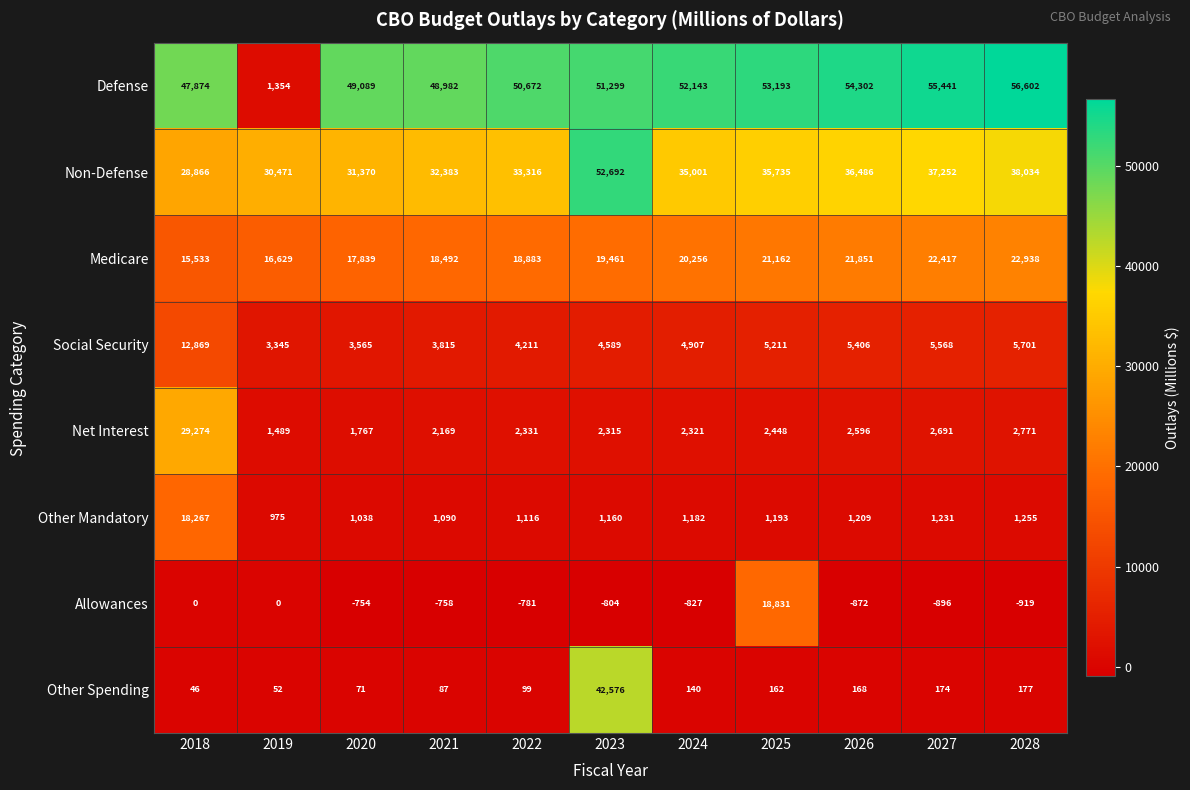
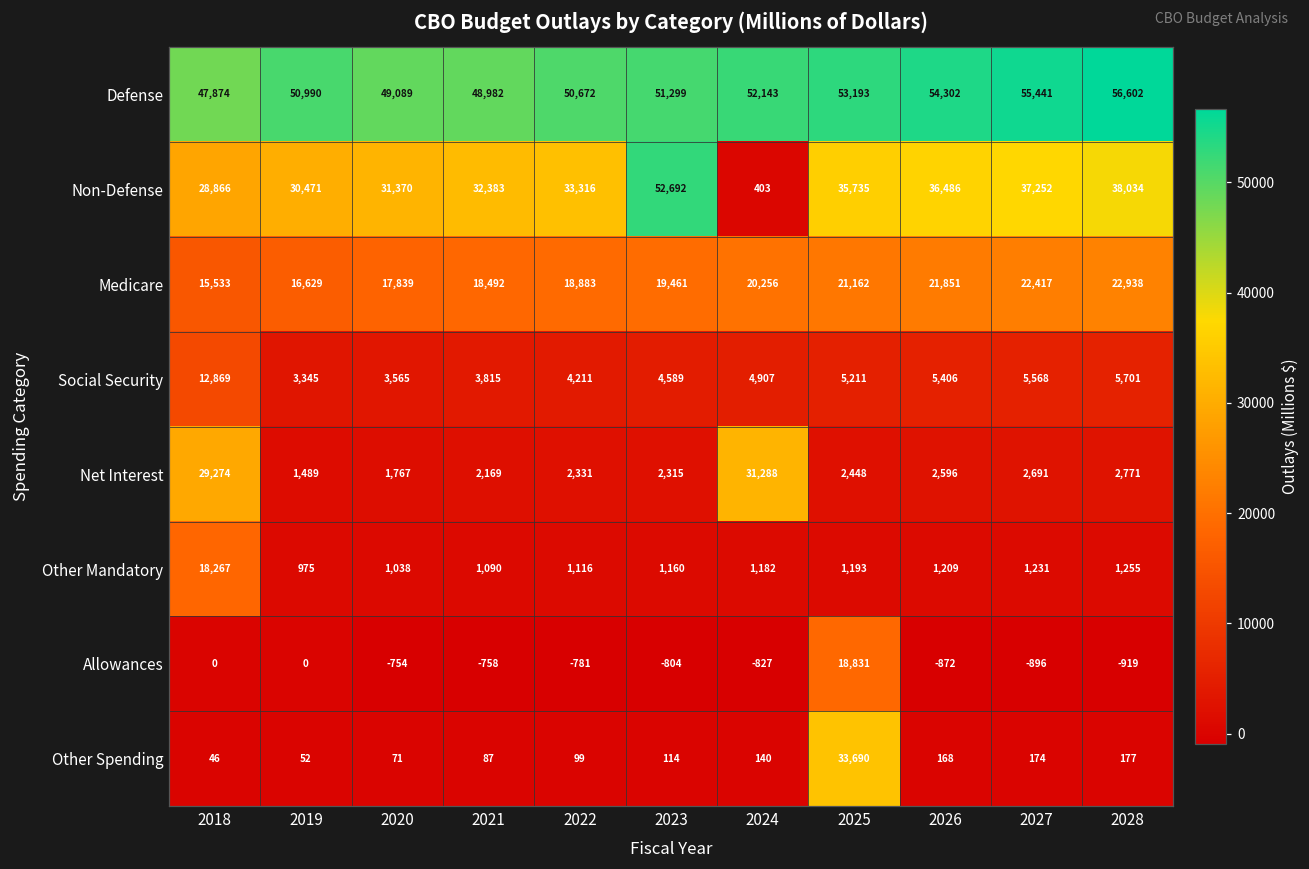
Defense, 2019: 1,354 -> 50,990
Non-Defense, 2024: 35,001 -> 403
Net Interest, 2024: 2,321 -> 31,288
Other Spending, 2023: 42,576 -> 114
Other Spending, 2025: 162 -> 33,690
